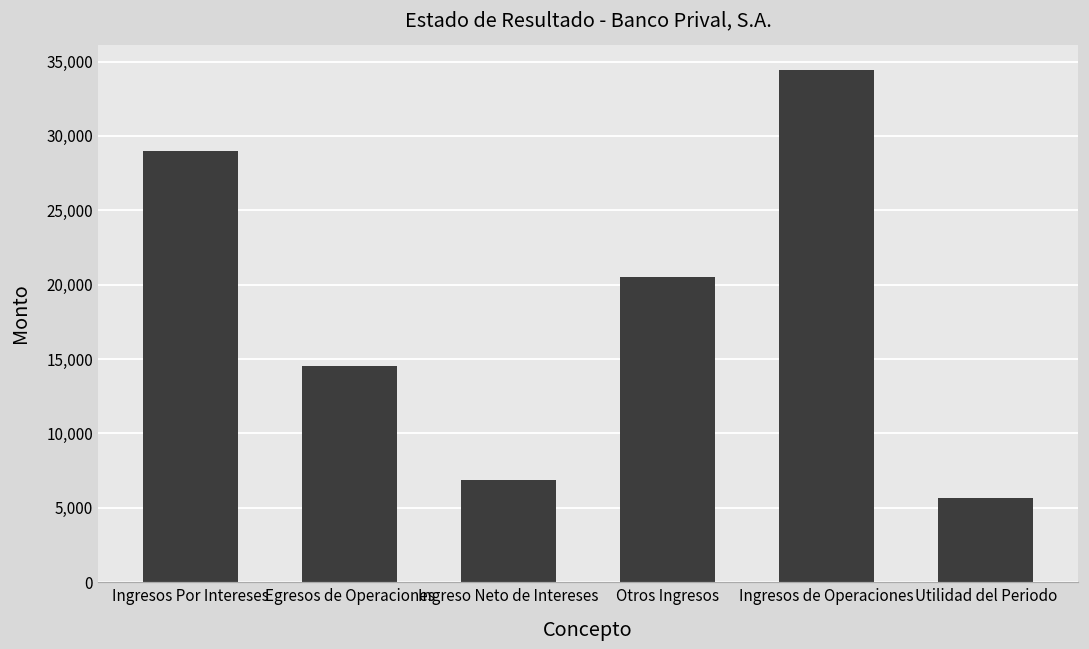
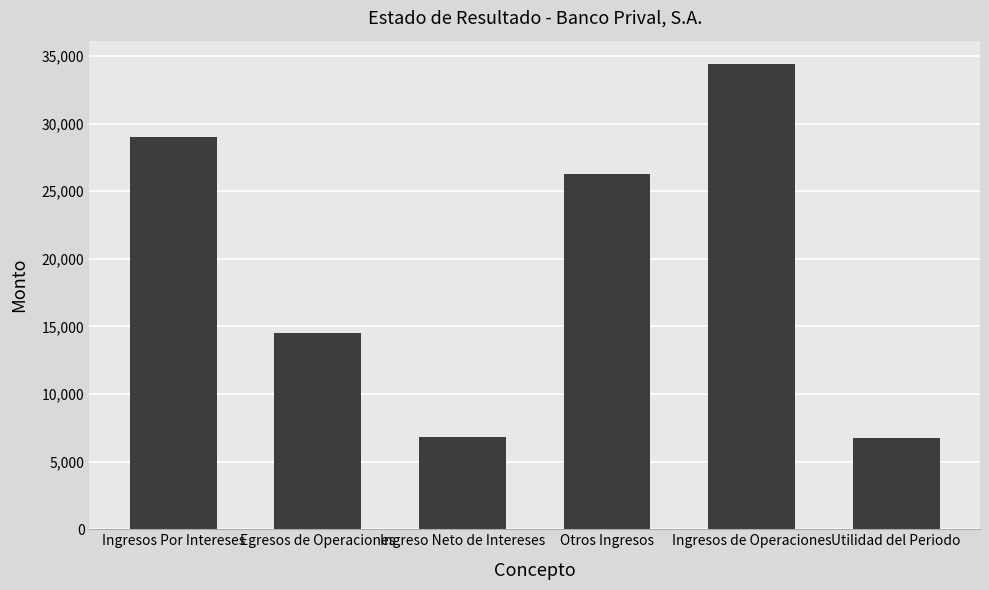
Otros Ingresos: 20,500 -> 26,300
Utilidad del Periodo: 5,700 -> 6,700
